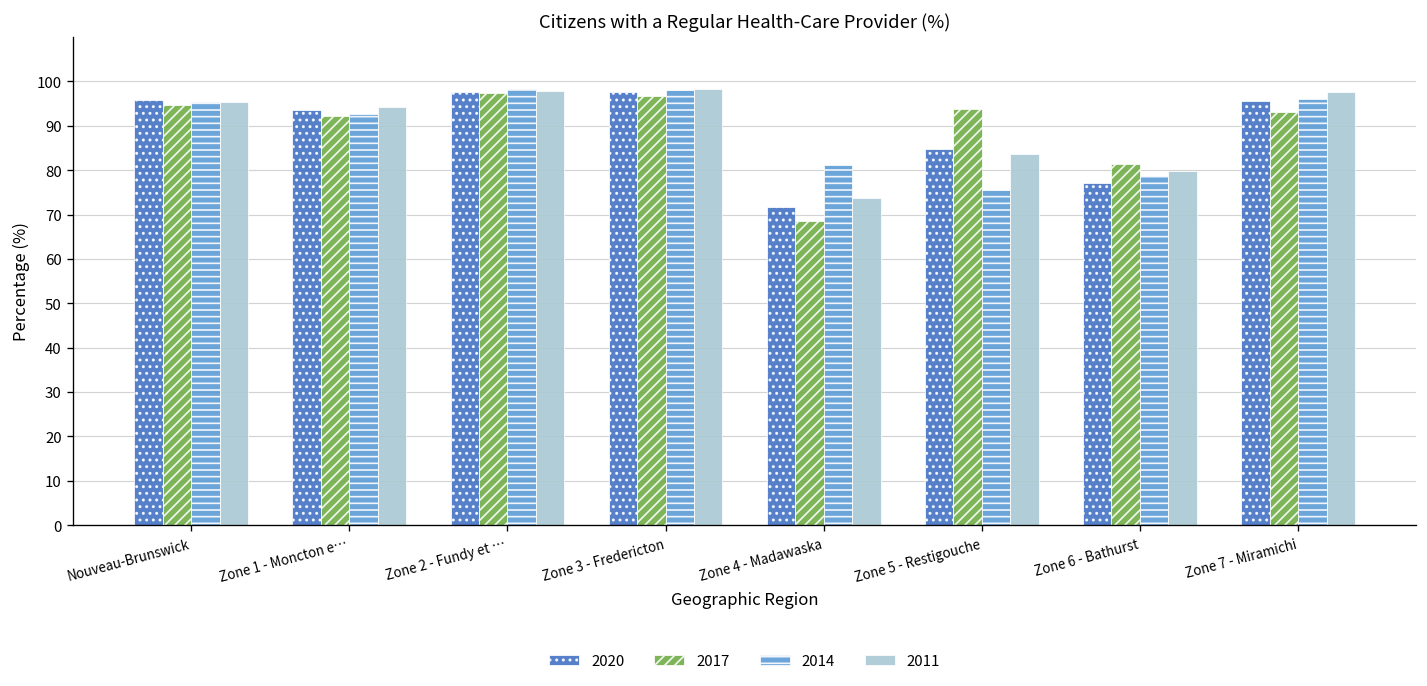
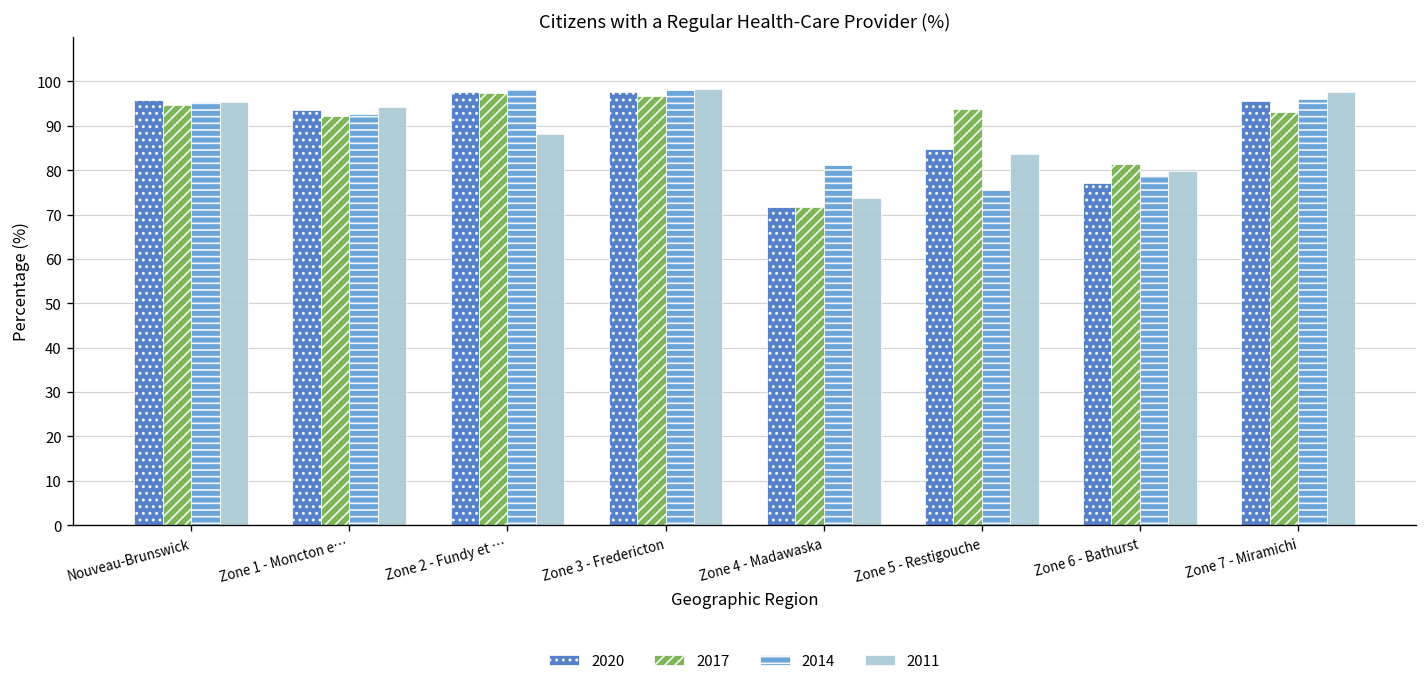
2011, Zone 2 - Fundy et …: 98 -> 88
2017, Zone 4 - Madawaska: 69 -> 72
